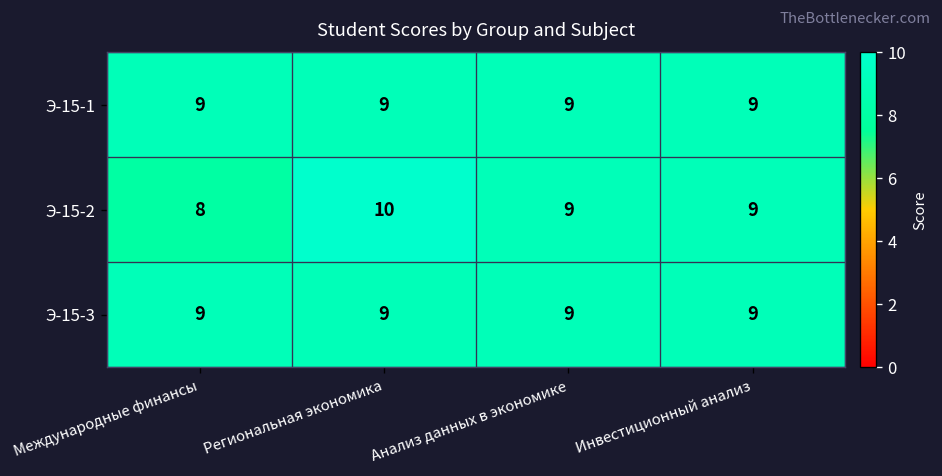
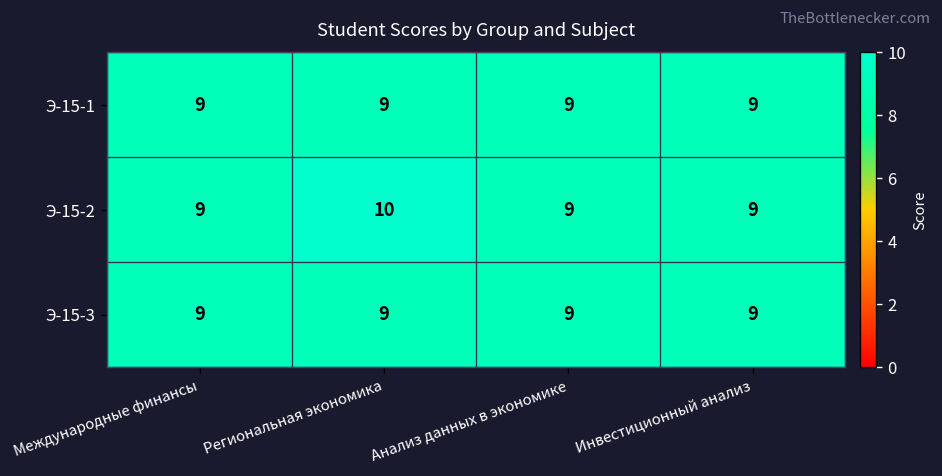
Э-15-2, Международные финансы: 8 -> 9
